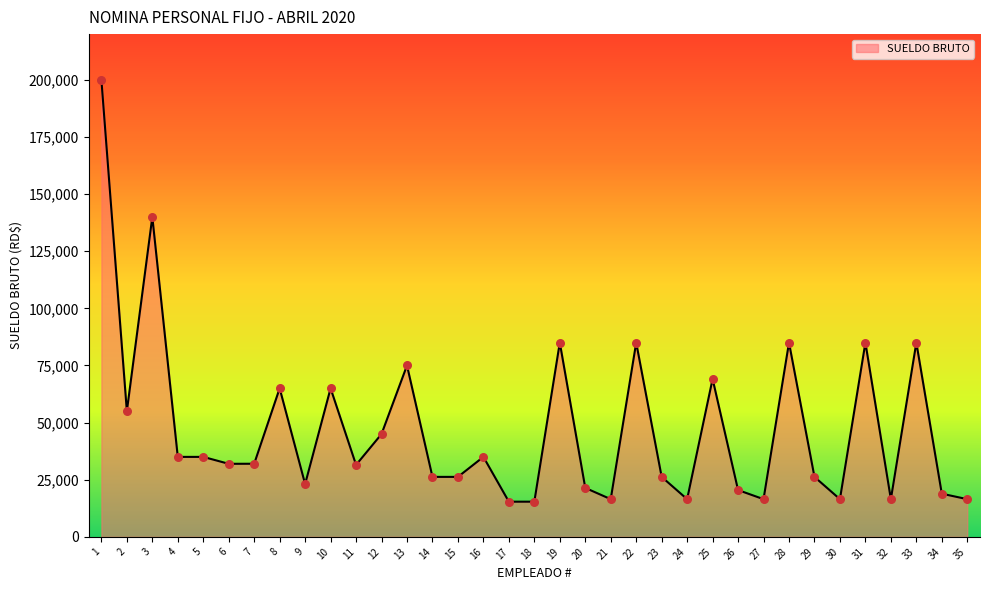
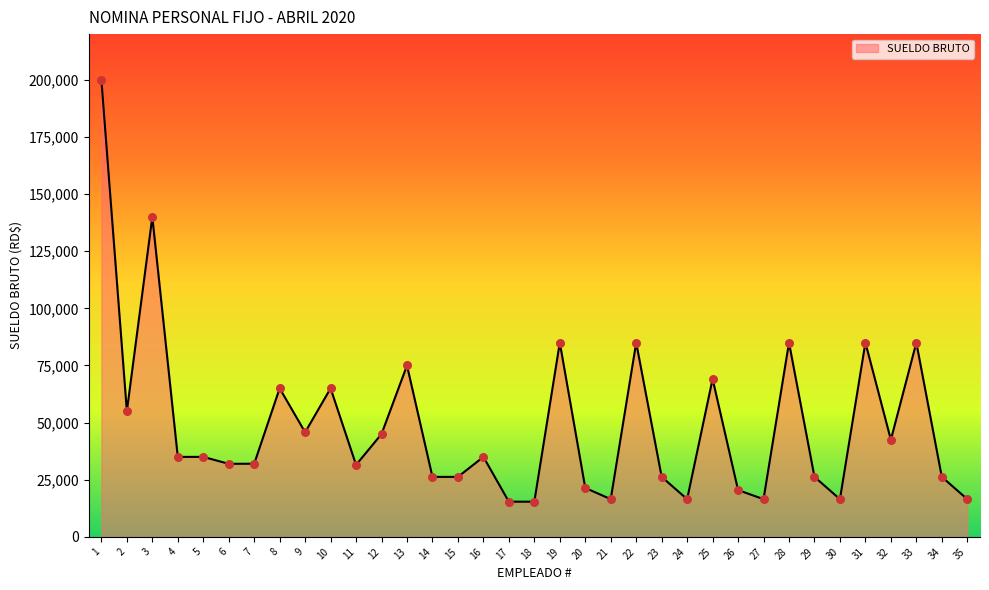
9: 23,000 -> 46,000
32: 17,000 -> 42,000
34: 19,000 -> 26,000
